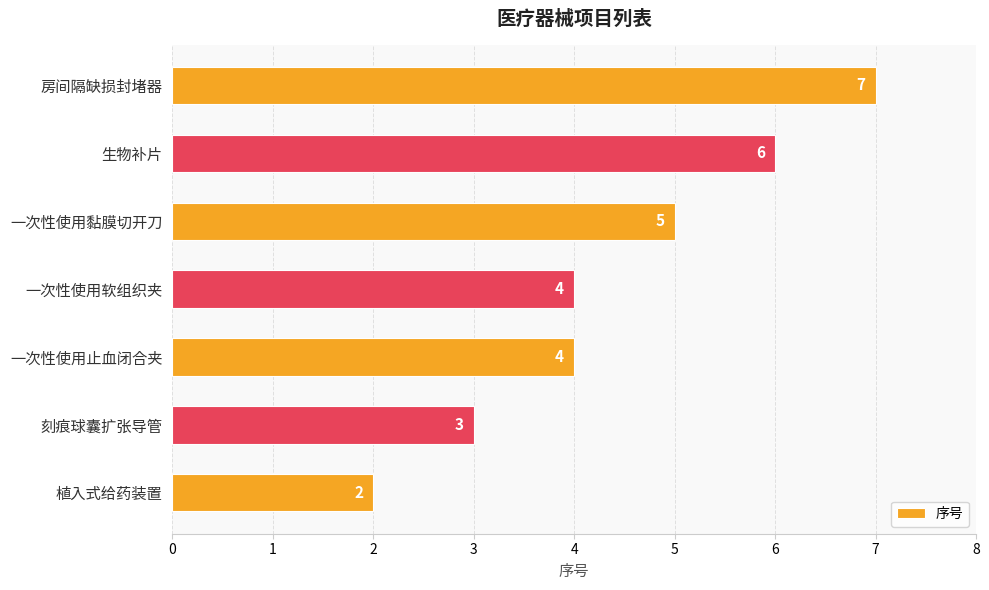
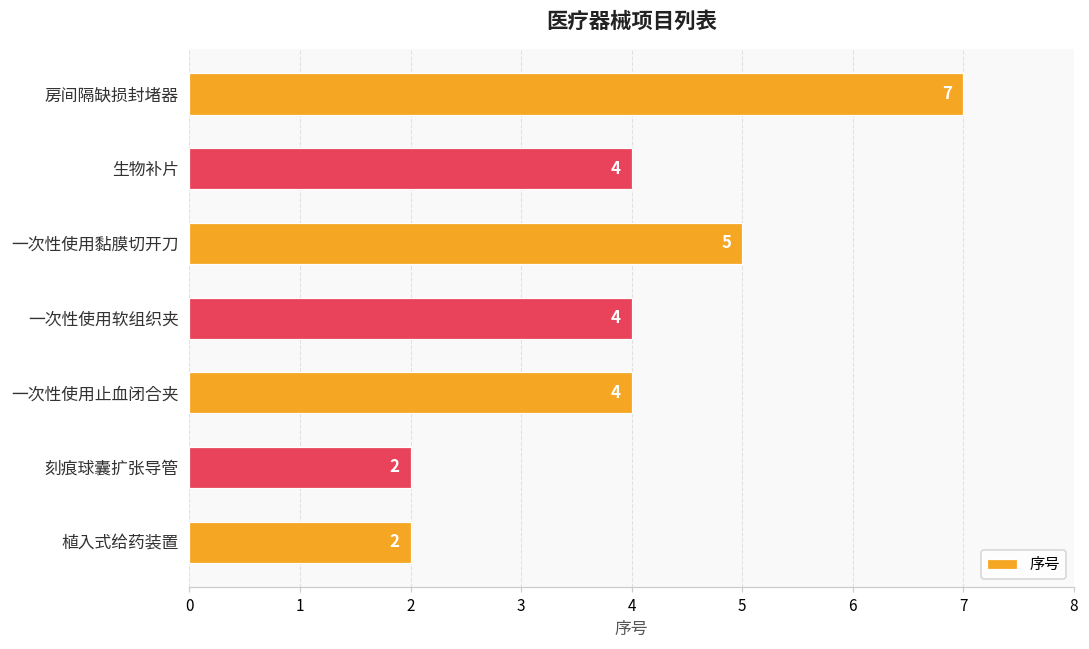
生物补片: 6 -> 4
刻痕球囊扩张导管: 3 -> 2
